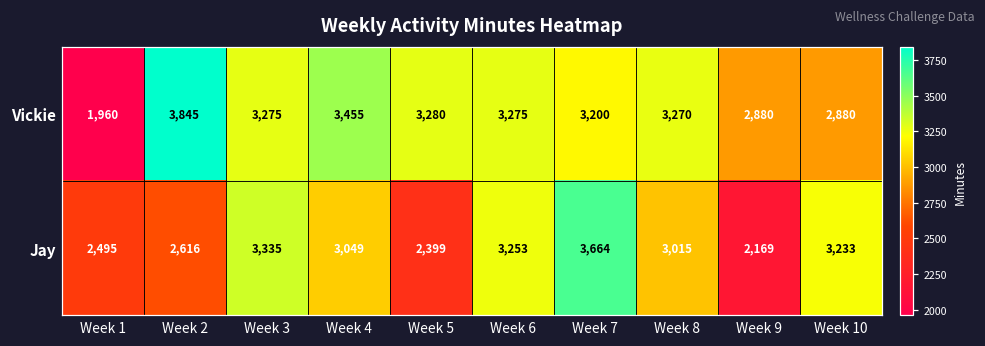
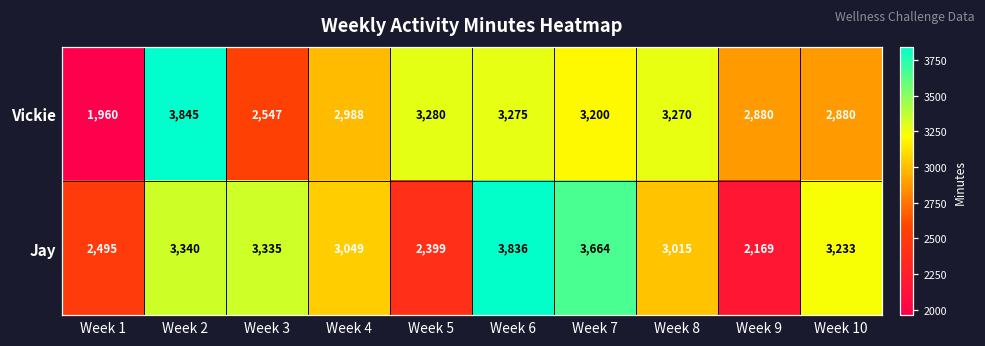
Vickie, Week 3: 3,275 -> 2,547
Vickie, Week 4: 3,455 -> 2,988
Jay, Week 2: 2,616 -> 3,340
Jay, Week 6: 3,253 -> 3,836
